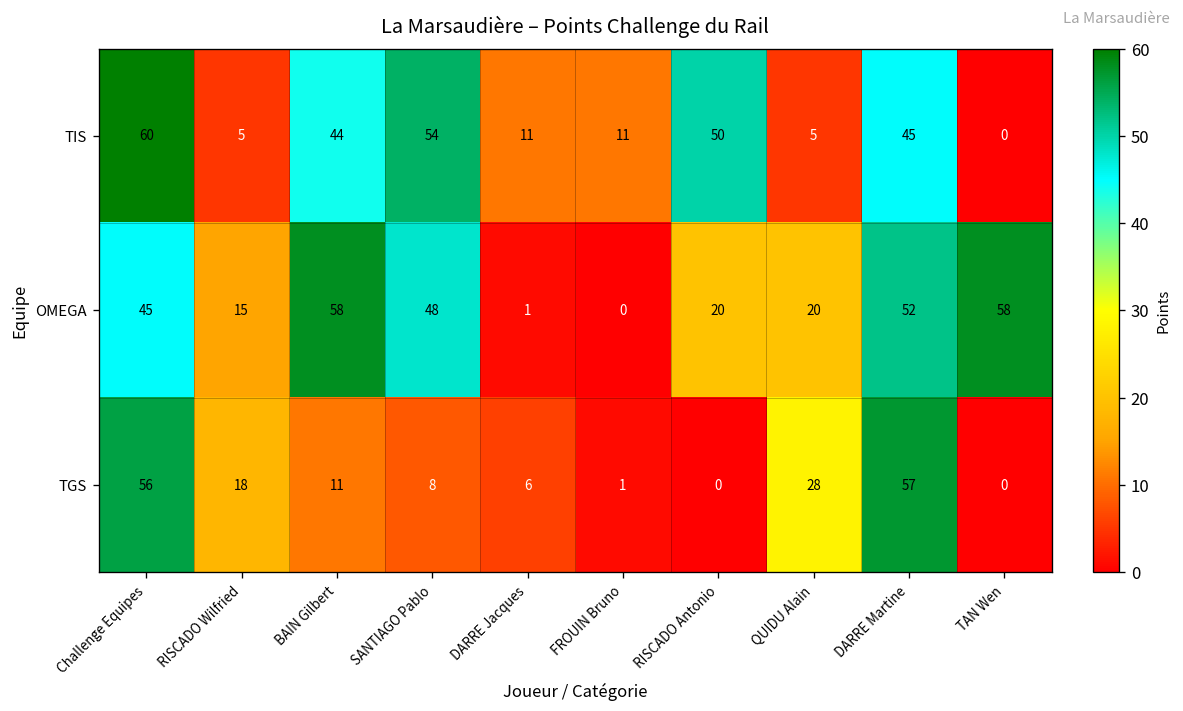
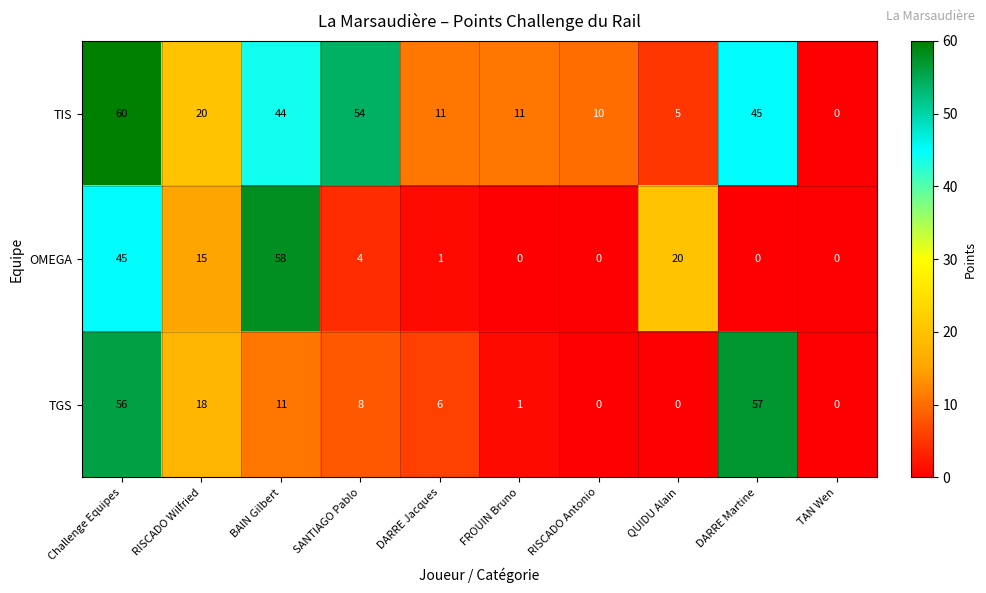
TIS, RISCADO Wilfried: 5 -> 20
TIS, RISCADO Antonio: 50 -> 10
OMEGA, SANTIAGO Pablo: 48 -> 4
OMEGA, RISCADO Antonio: 20 -> 0
OMEGA, DARRE Martine: 52 -> 0
OMEGA, TAN Wen: 58 -> 0
TGS, QUIDU Alain: 28 -> 0
